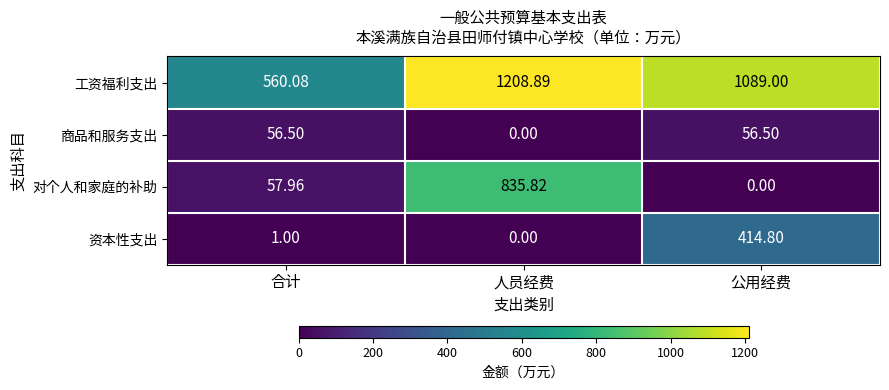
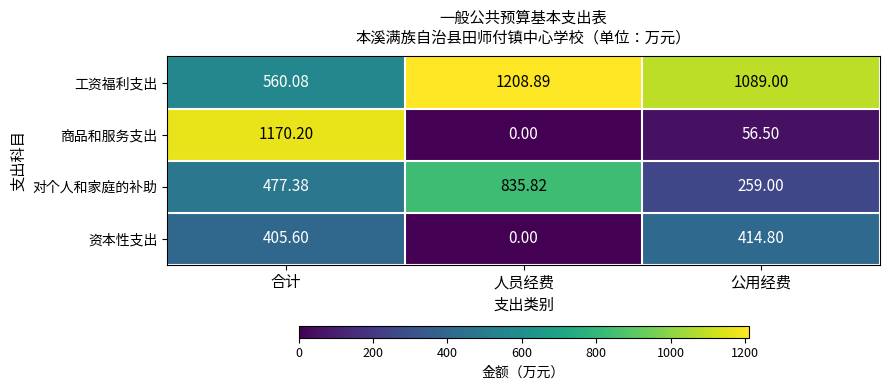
商品和服务支出, 合计: 56.50 -> 1170.20
对个人和家庭的补助, 合计: 57.96 -> 477.38
对个人和家庭的补助, 公用经费: 0.00 -> 259.00
资本性支出, 合计: 1.00 -> 405.60
